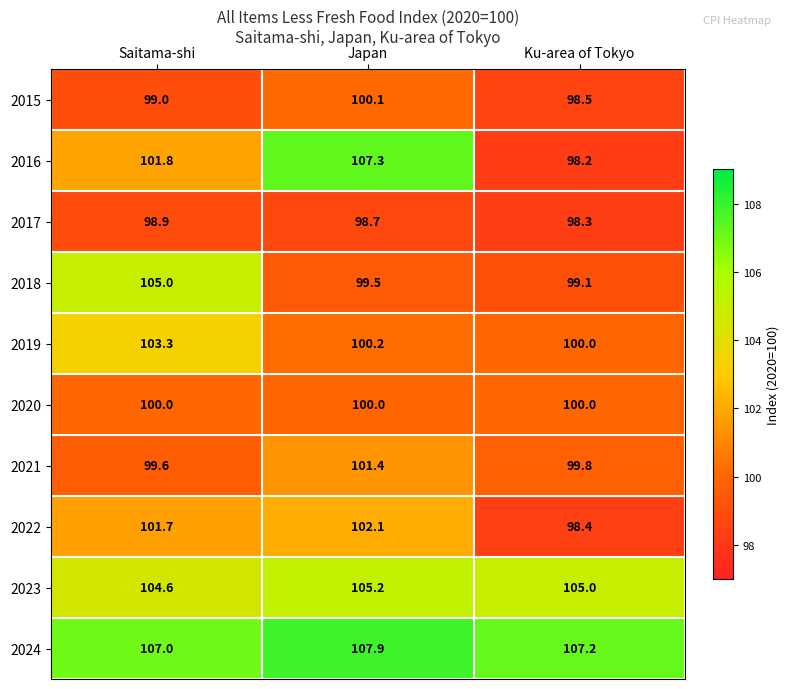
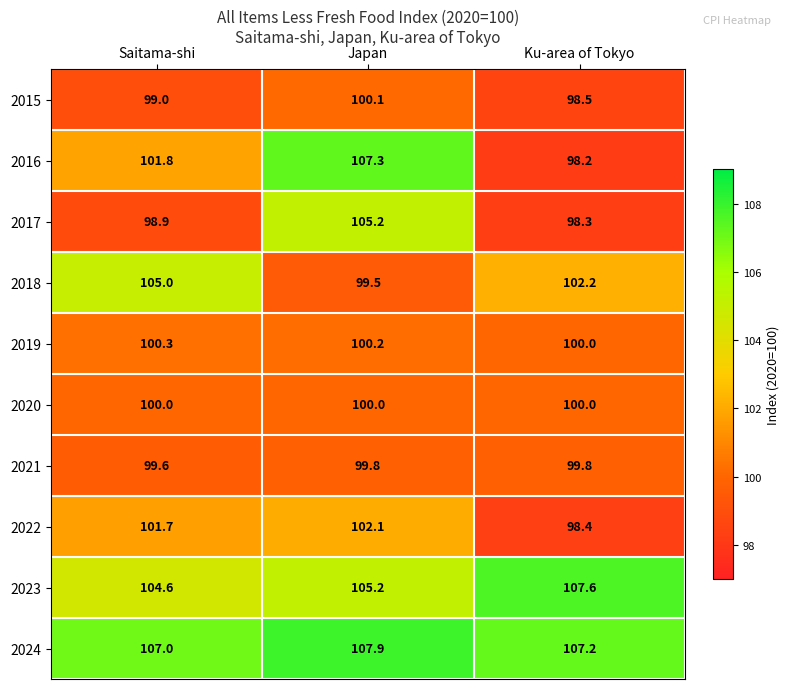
2017, Japan: 98.7 -> 105.2
2018, Ku-area of Tokyo: 99.1 -> 102.2
2019, Saitama-shi: 103.3 -> 100.3
2021, Japan: 101.4 -> 99.8
2023, Ku-area of Tokyo: 105.0 -> 107.6
